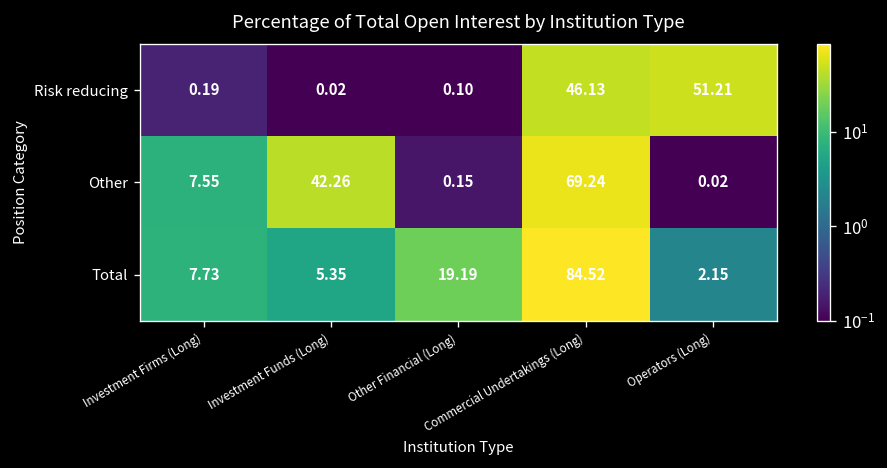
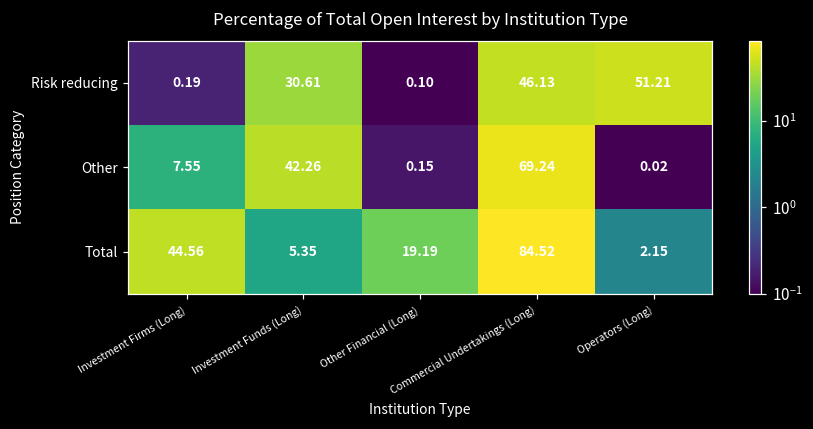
Risk reducing, Investment Funds (Long): 0.02 -> 30.61
Total, Investment Firms (Long): 7.73 -> 44.56
